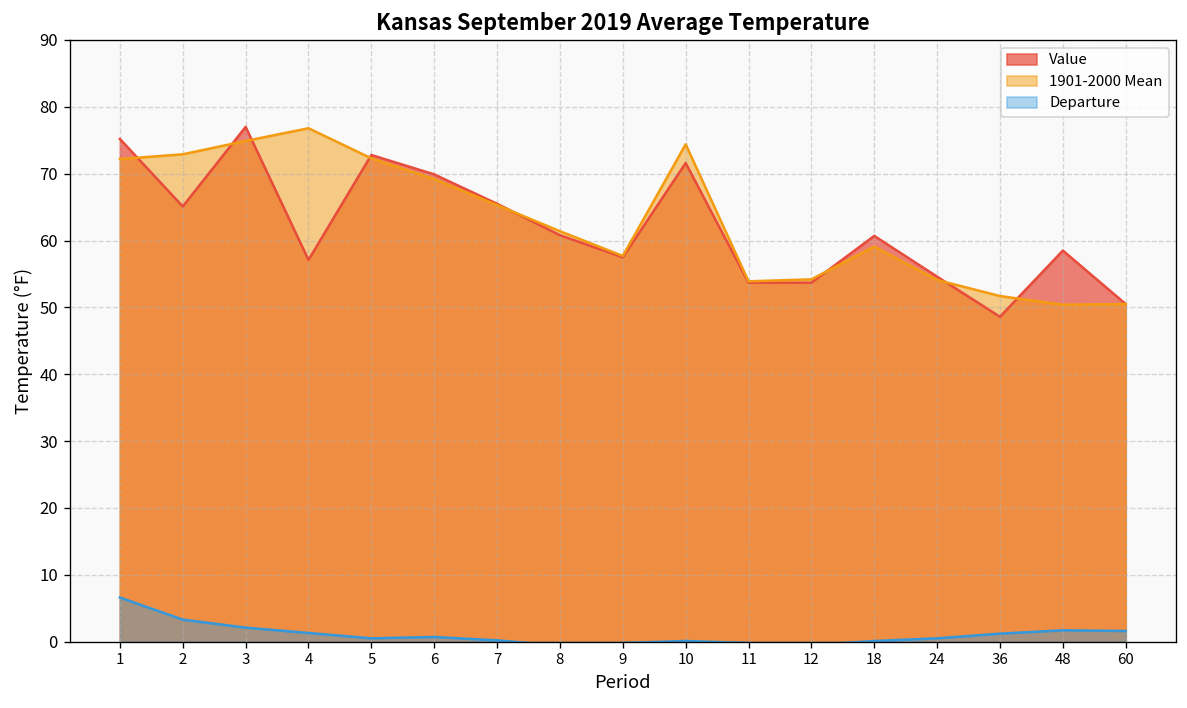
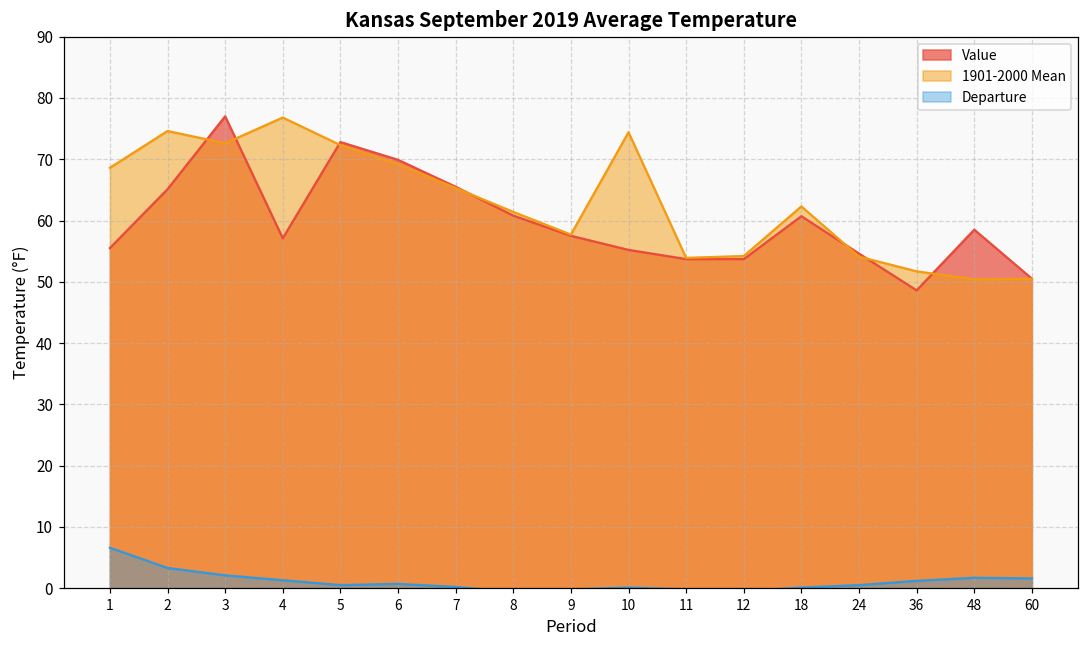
Value, 1: 75 -> 56
1901-2000 Mean, 1: 72 -> 69
1901-2000 Mean, 2: 73 -> 75
1901-2000 Mean, 3: 75 -> 73
Value, 10: 72 -> 55
1901-2000 Mean, 18: 59 -> 62
